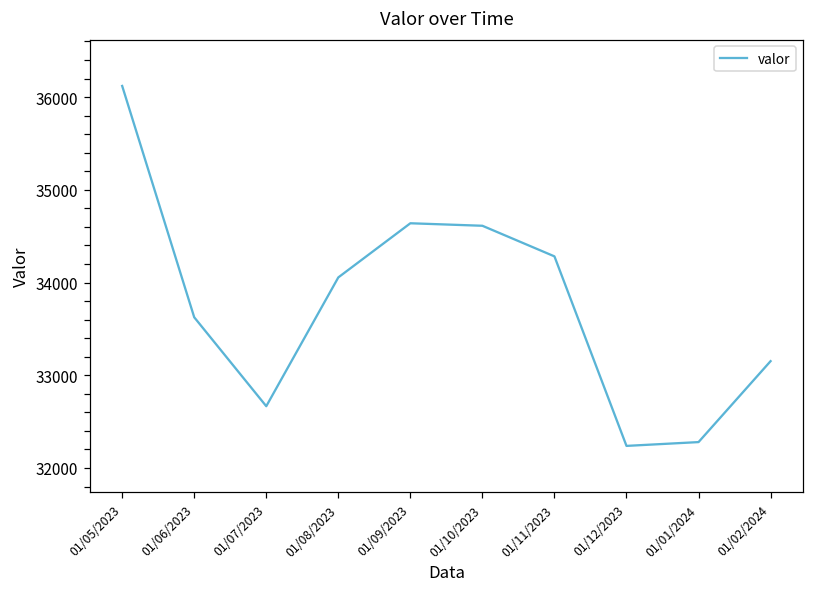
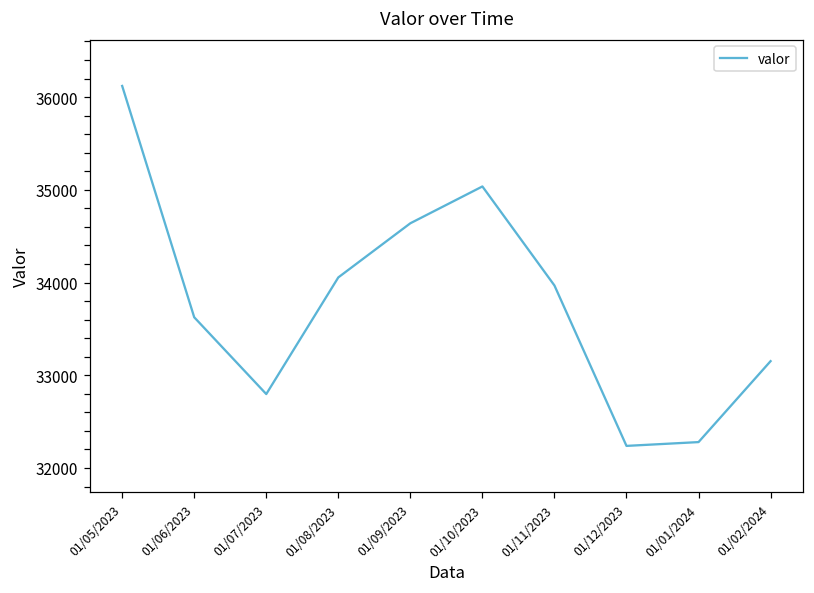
01/07/2023: 32700 -> 32800
01/10/2023: 34600 -> 35000
01/11/2023: 34300 -> 34000
